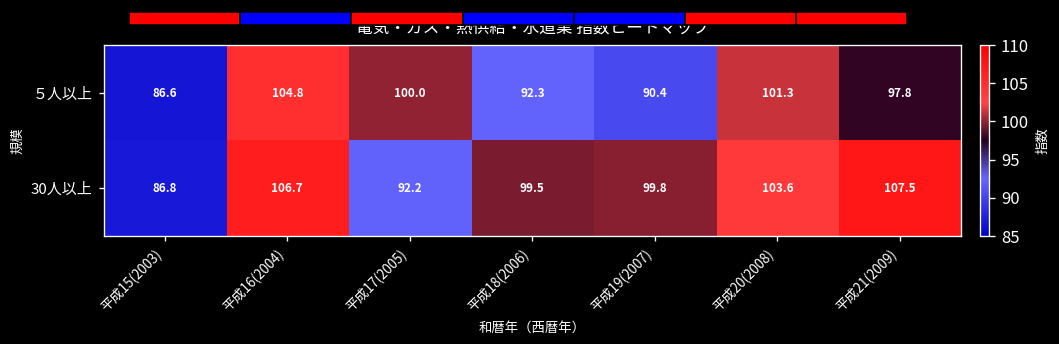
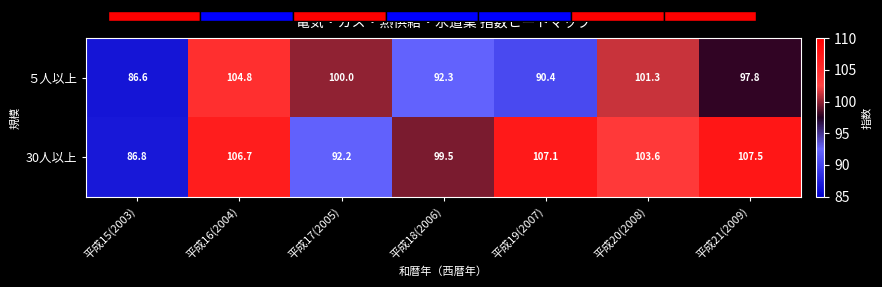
電気・ガス・熱供給・水道業 指数ヒートマップ, 30人以上, 平成19(2007): 99.8 -> 107.1
